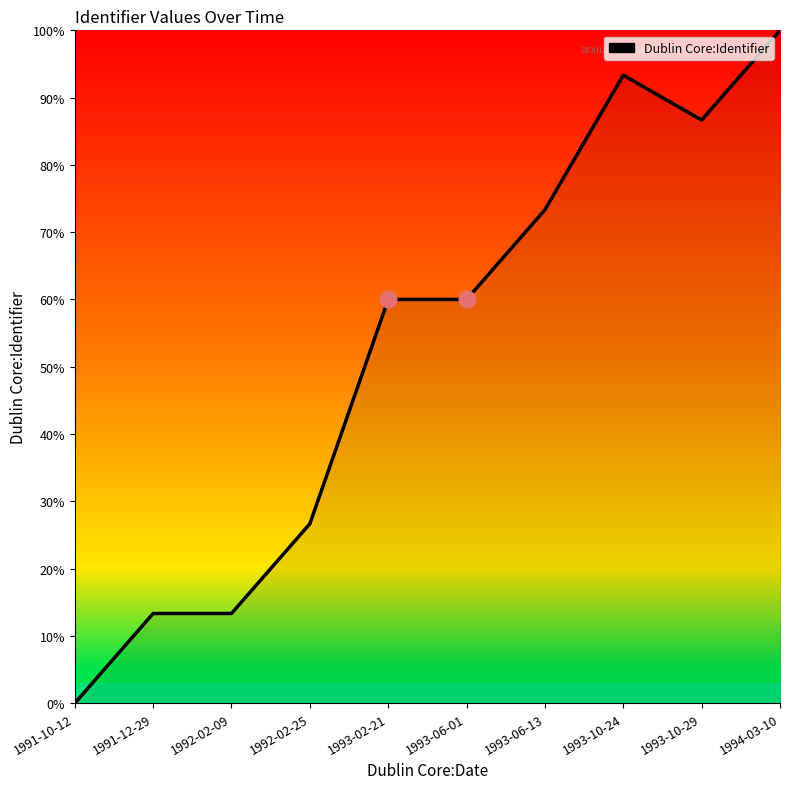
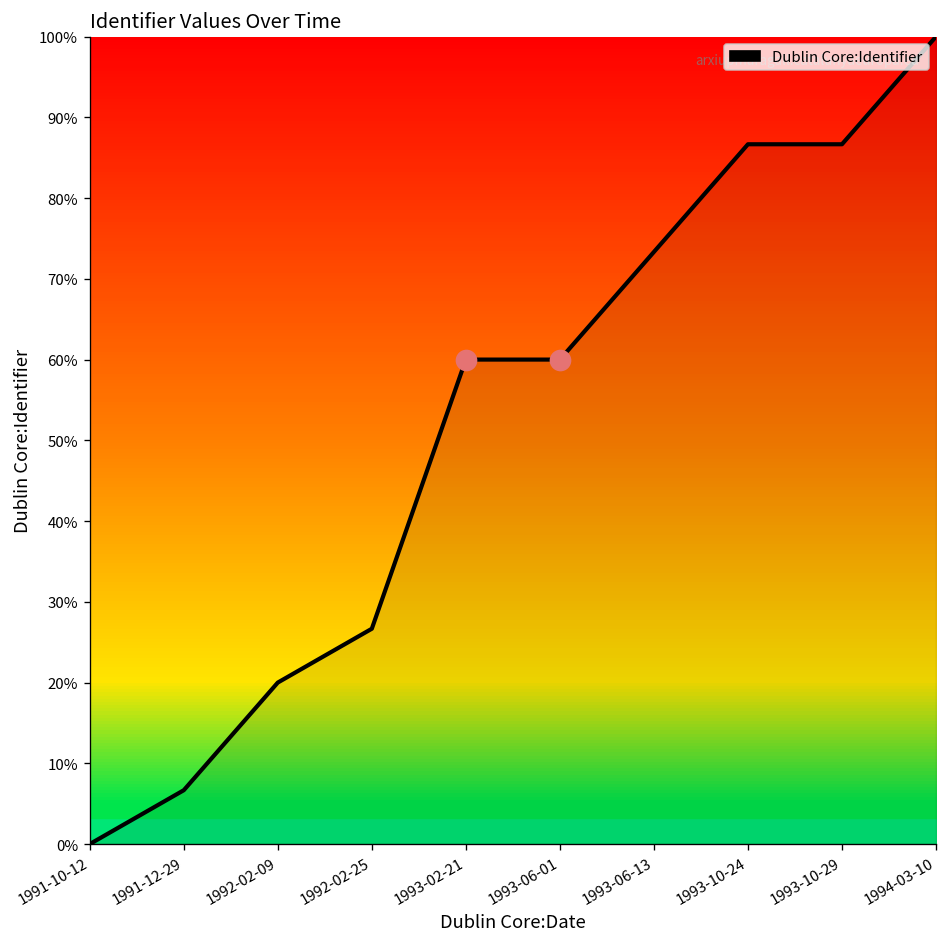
Dublin Core:Identifier, 1991-12-29: 13% -> 7%
Dublin Core:Identifier, 1992-02-09: 13% -> 20%
Dublin Core:Identifier, 1993-10-24: 93% -> 87%
